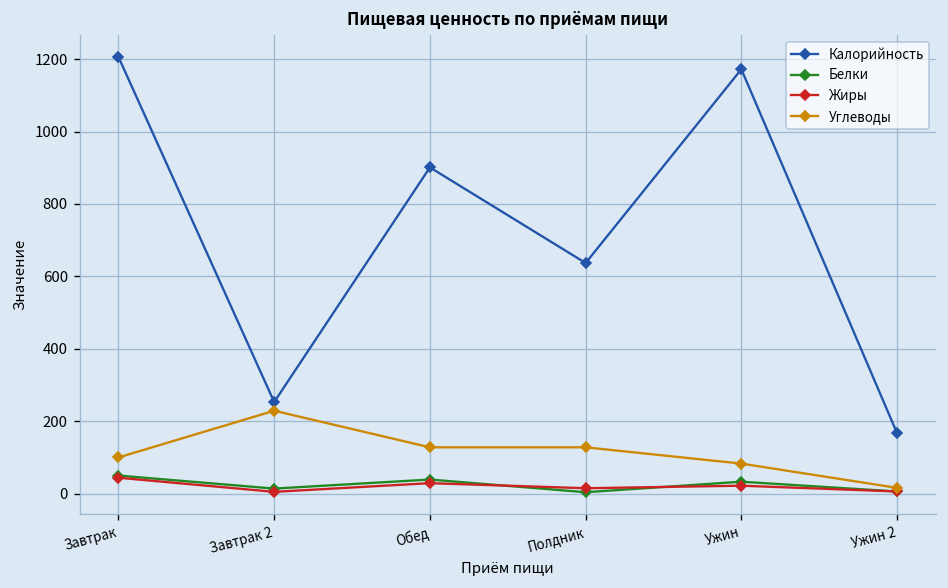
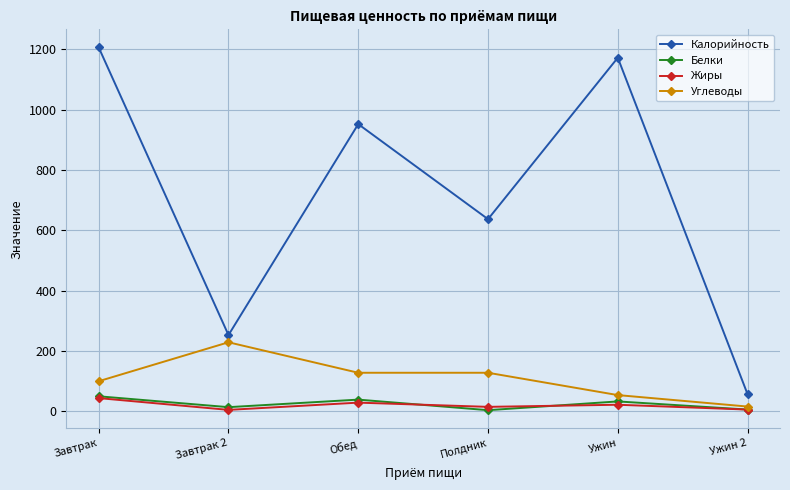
Калорийность, Обед: 900 -> 950
Углеводы, Ужин: 80 -> 50
Калорийность, Ужин 2: 170 -> 60
